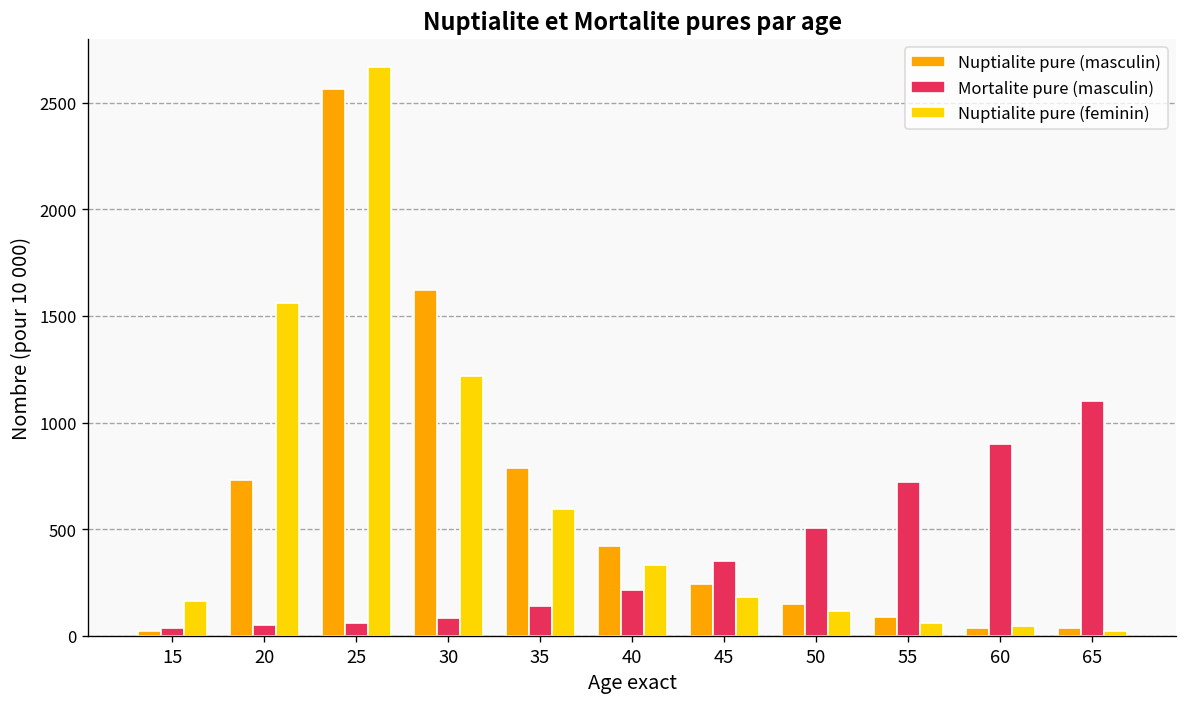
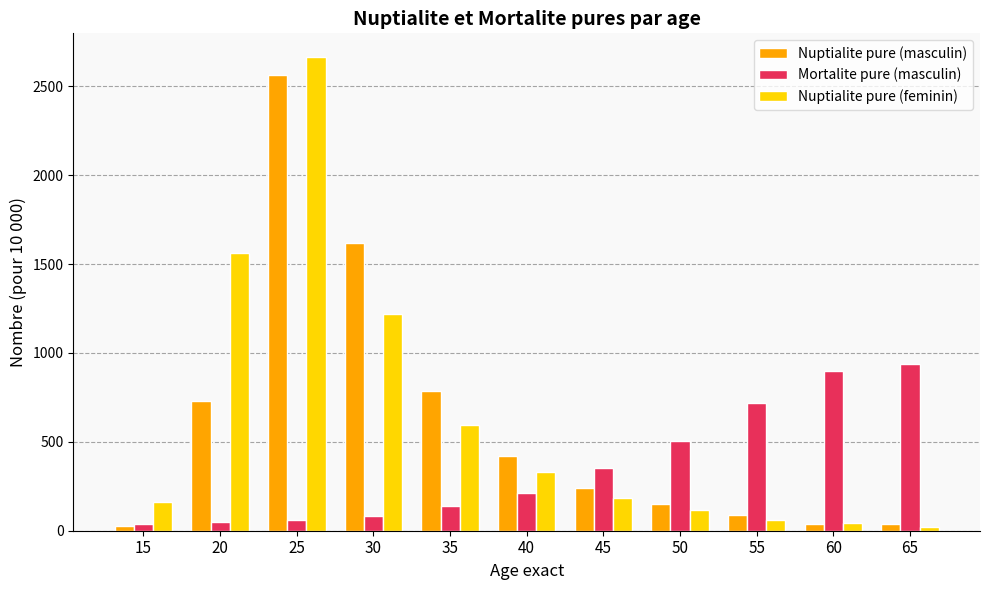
Mortalite pure (masculin), 65: 1100 -> 940
